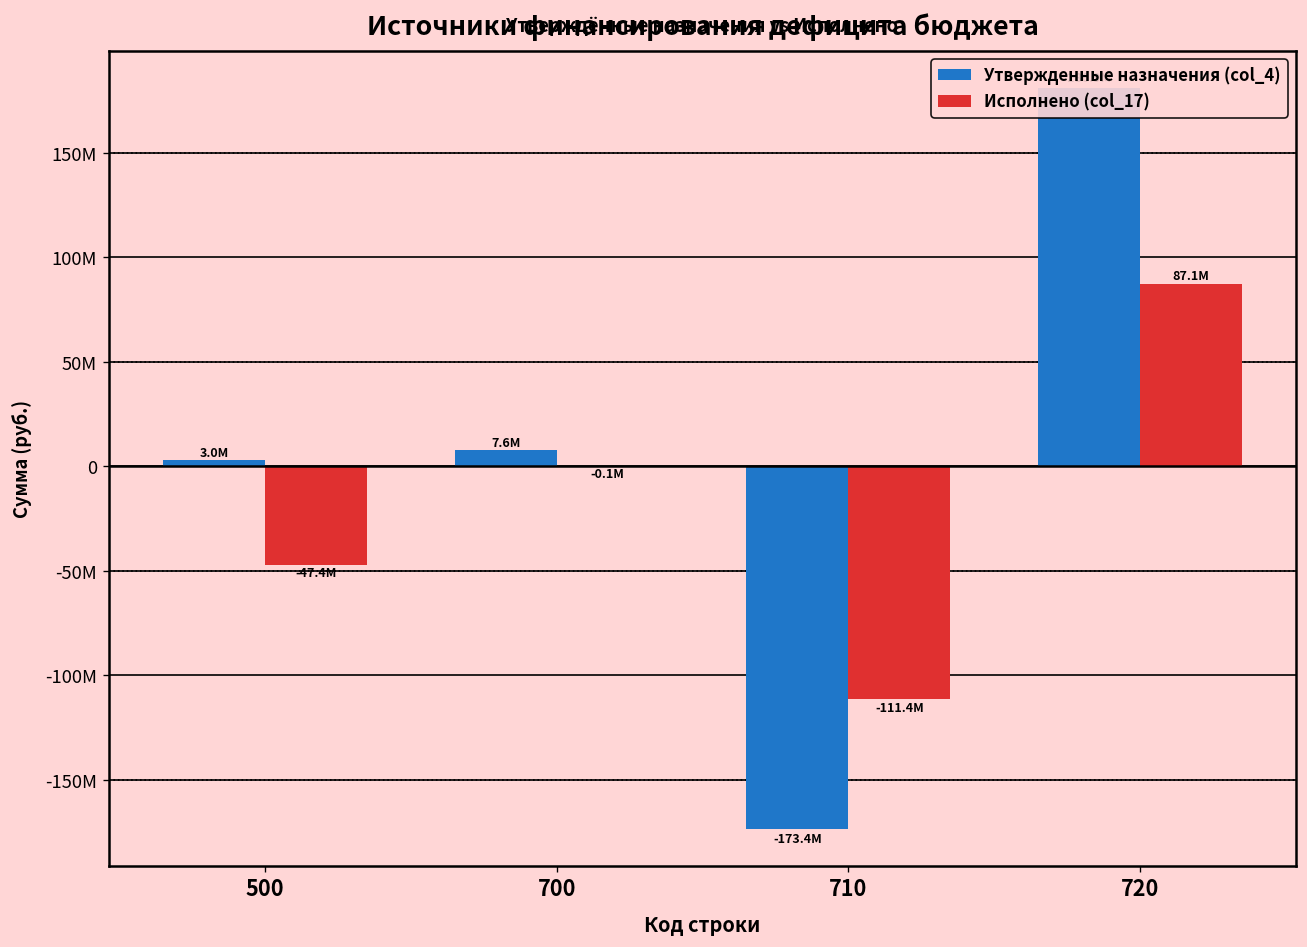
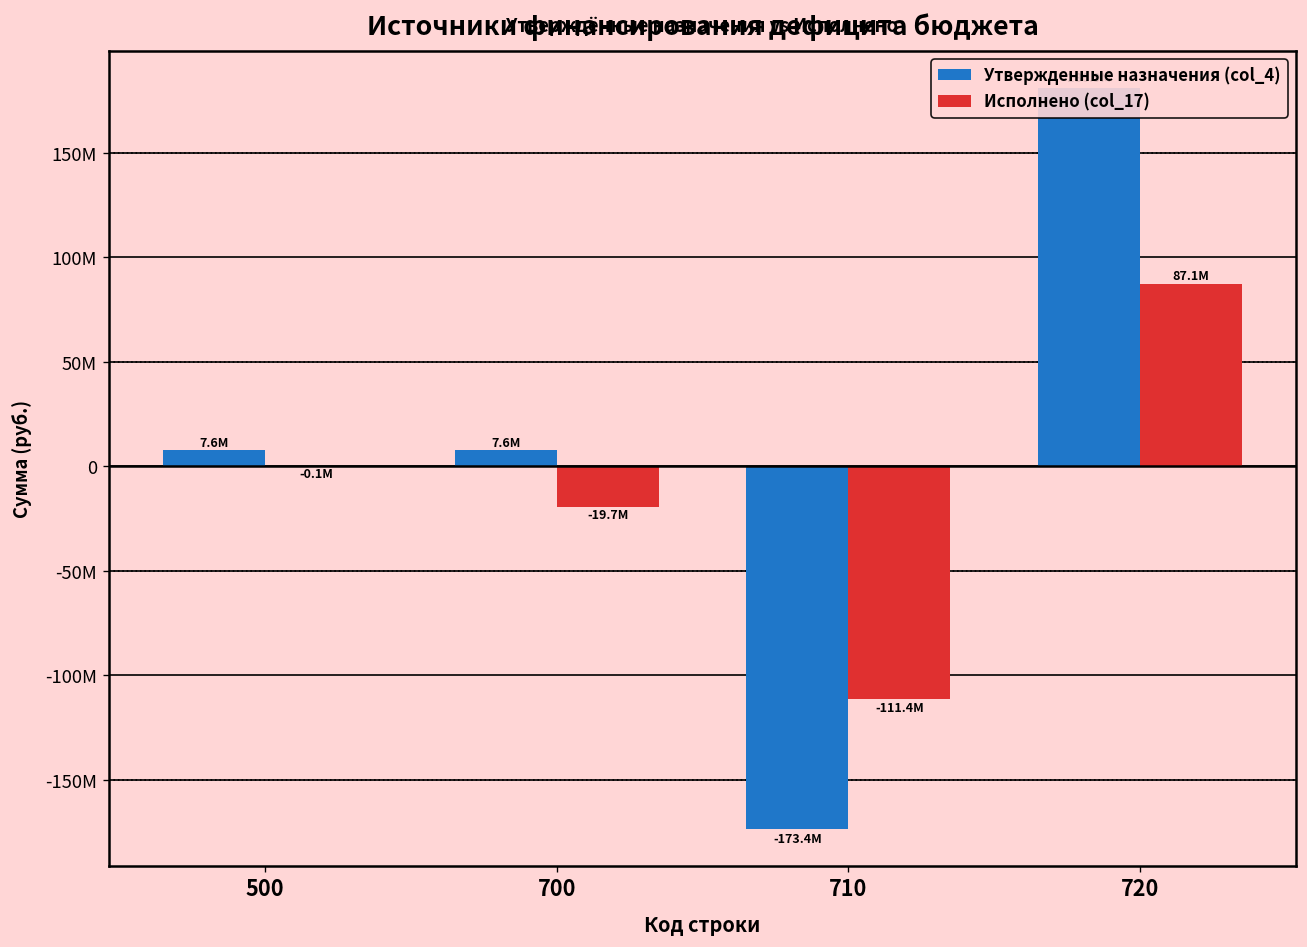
Утвержденные назначения (col_4), 500: 3.0M -> 7.6M
Исполнено (col_17), 500: -47.4M -> -0.1M
Исполнено (col_17), 700: -0.1M -> -19.7M
